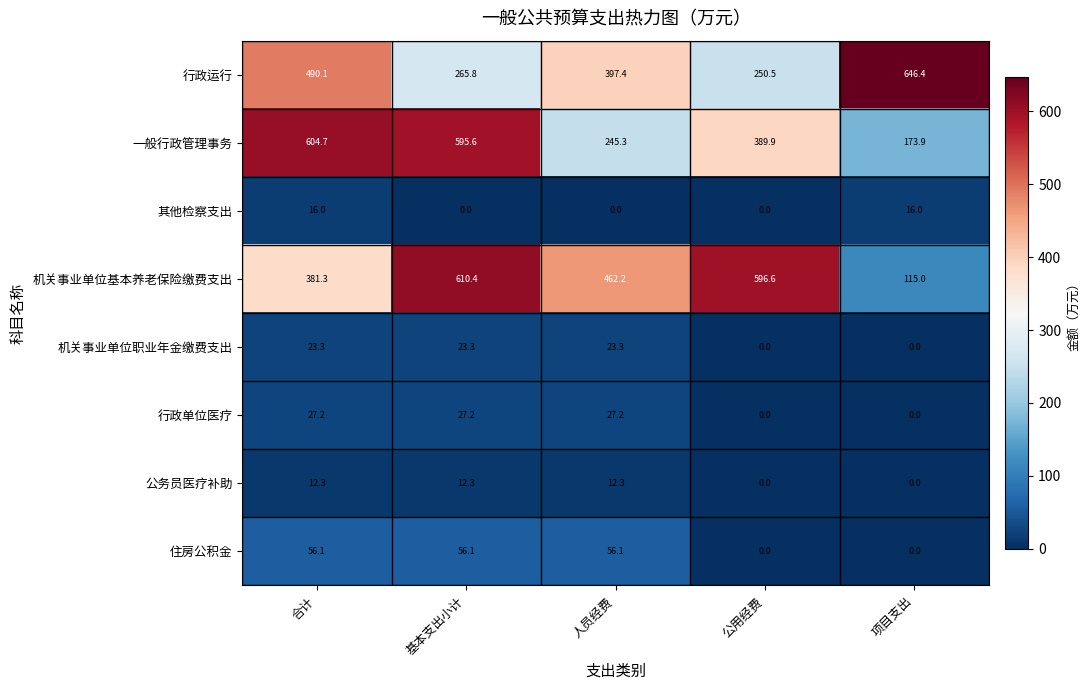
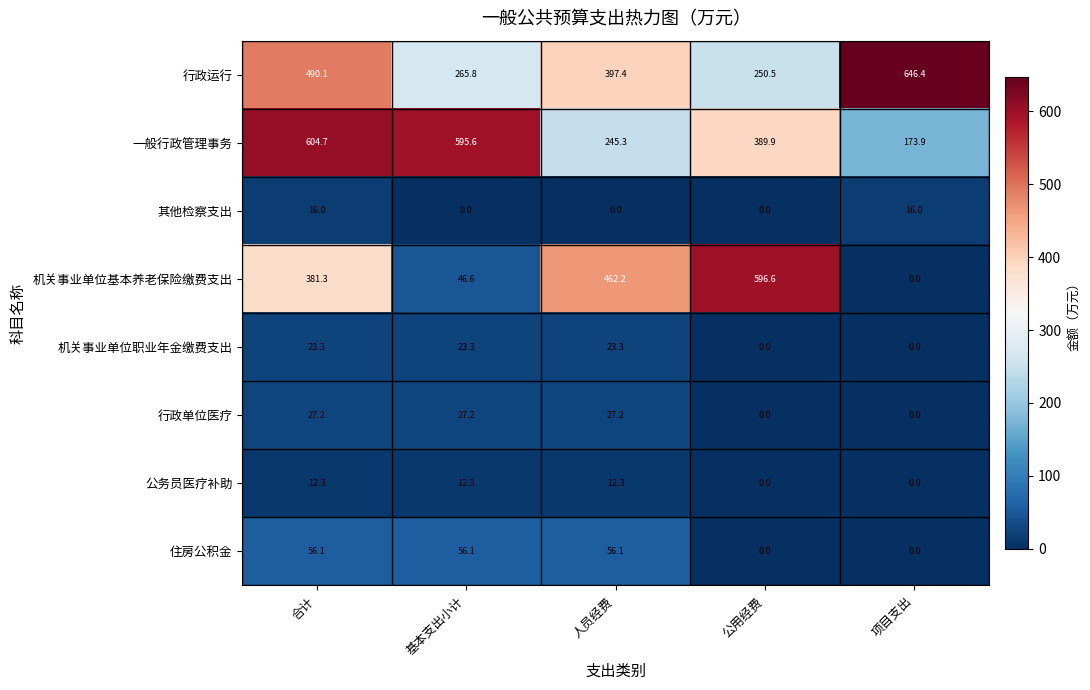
机关事业单位基本养老保险缴费支出, 基本支出小计: 610.4 -> 46.6
机关事业单位基本养老保险缴费支出, 项目支出: 115.0 -> 0.0
